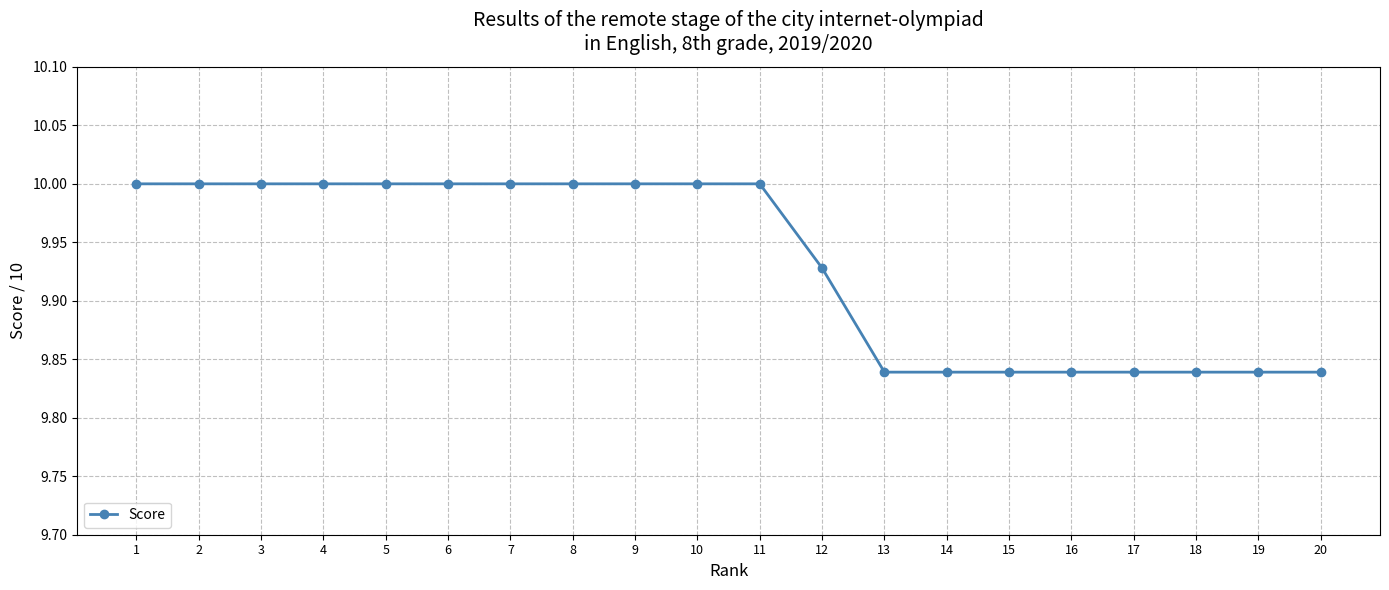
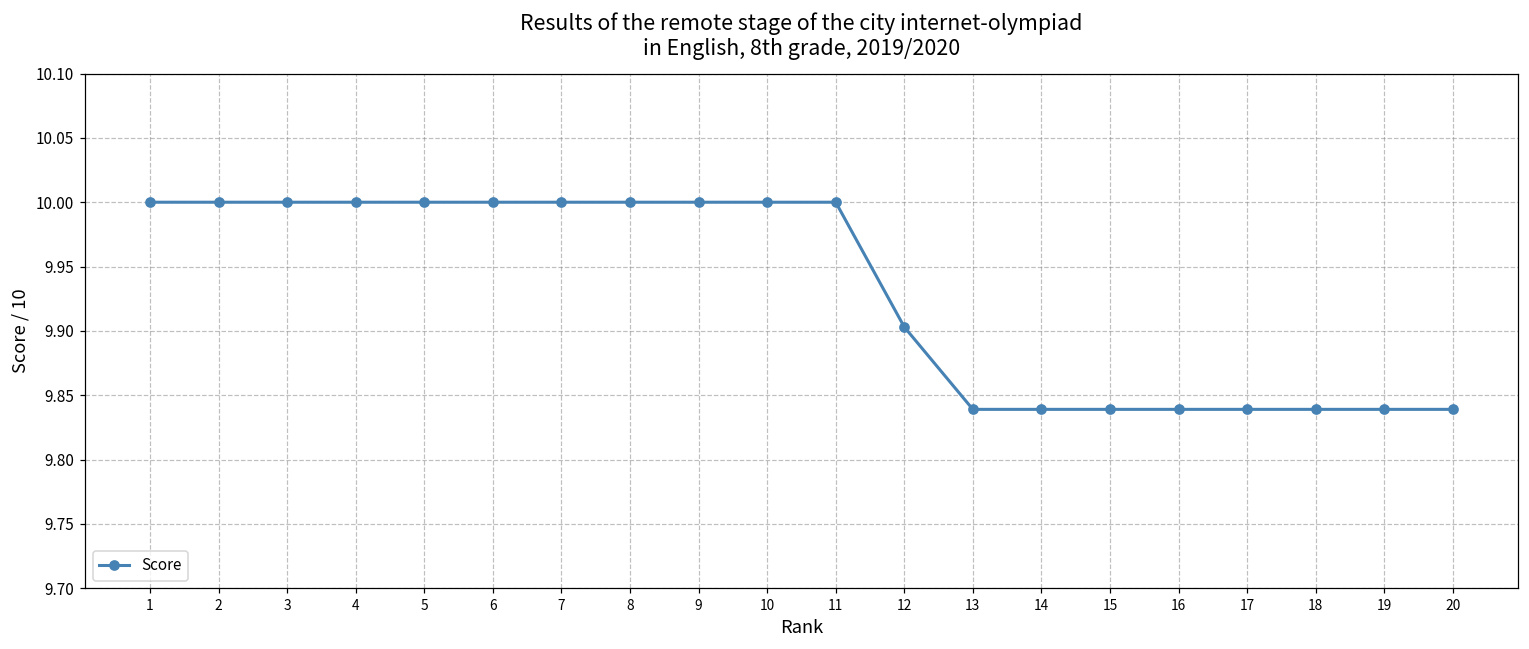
12: 9.928 -> 9.903
